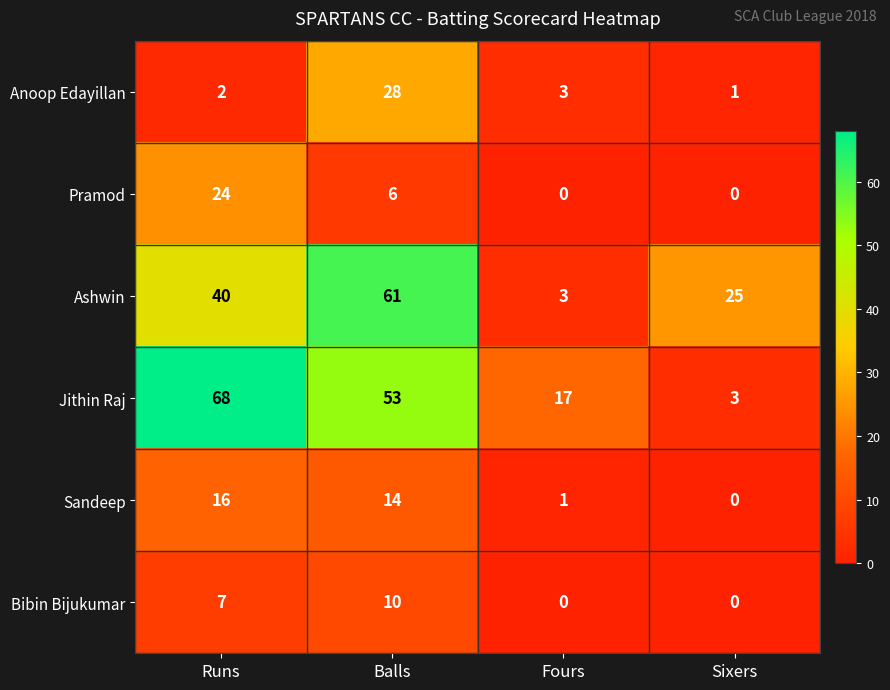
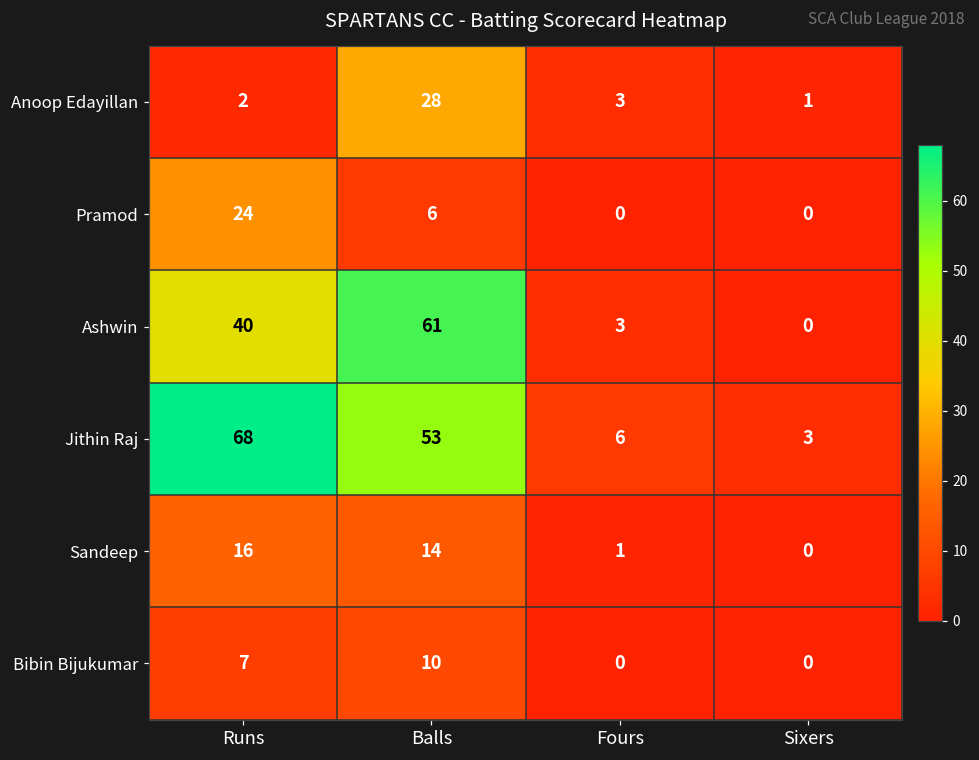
Ashwin, Sixers: 25 -> 0
Jithin Raj, Fours: 17 -> 6
